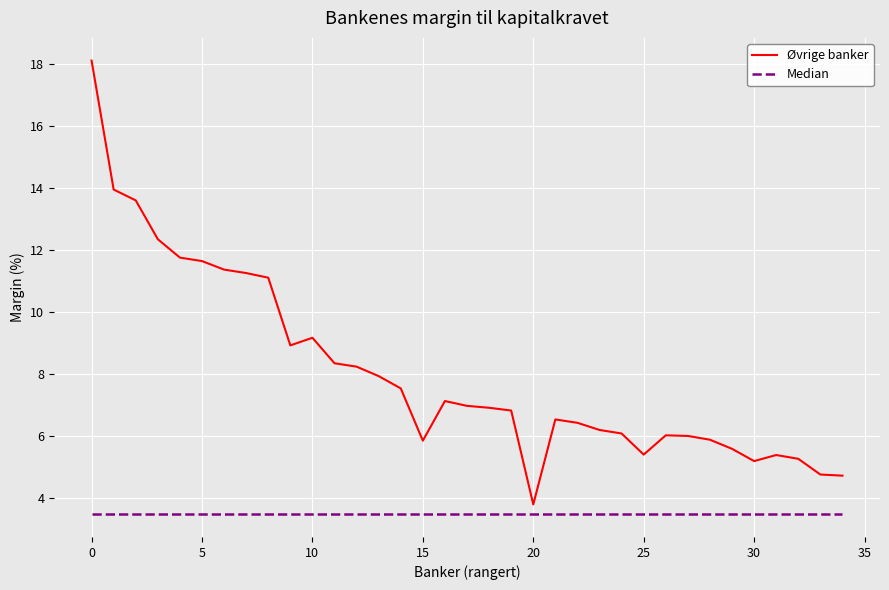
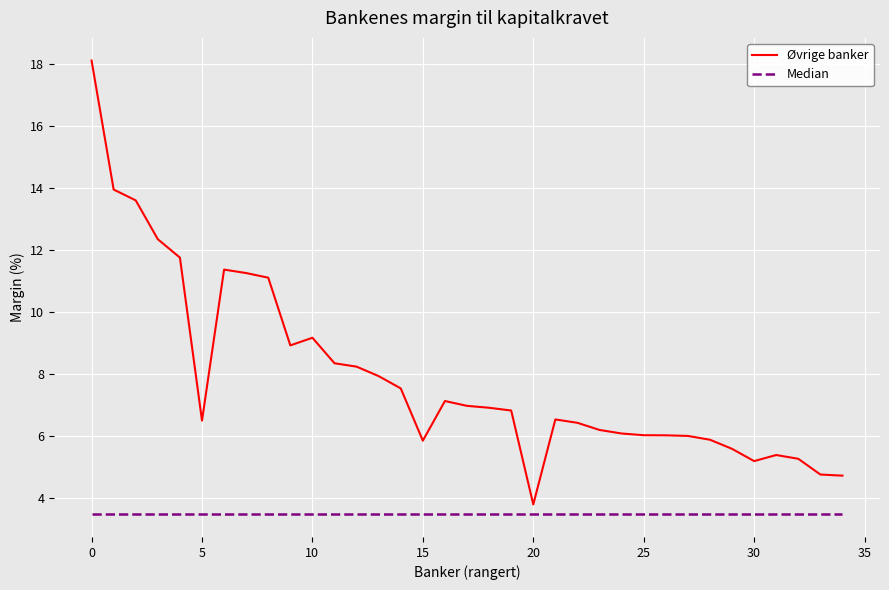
Øvrige banker, 5: 11.7 -> 6.5
Øvrige banker, 25: 5.4 -> 6.0
